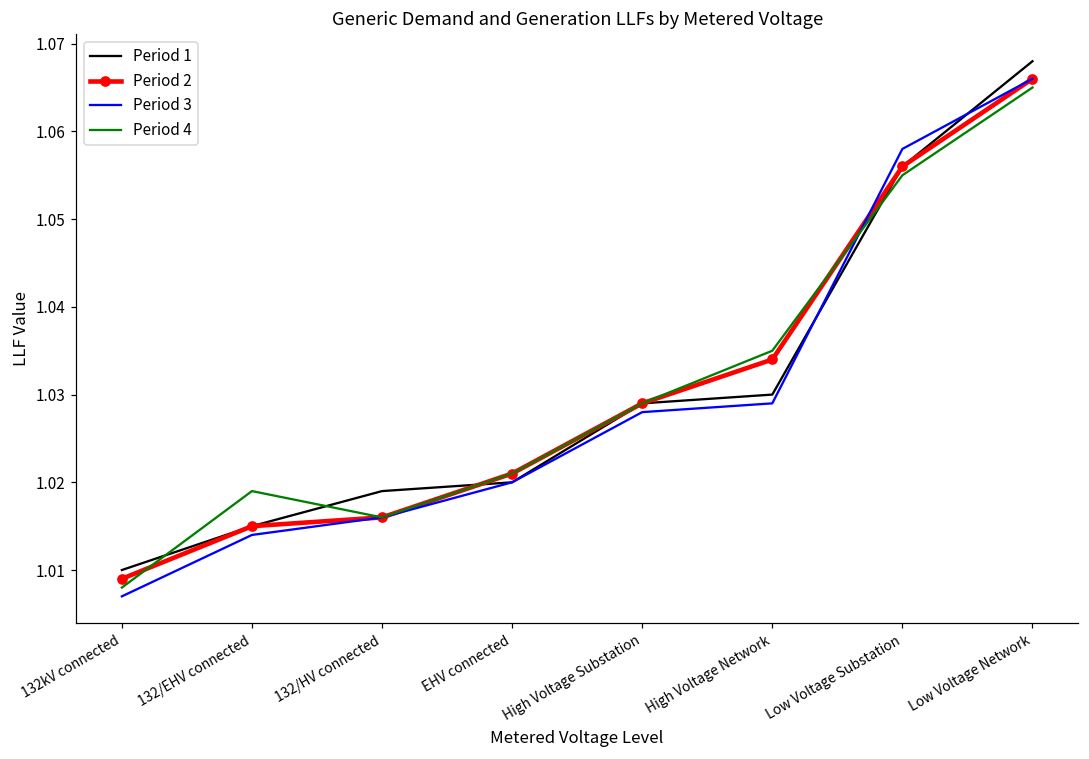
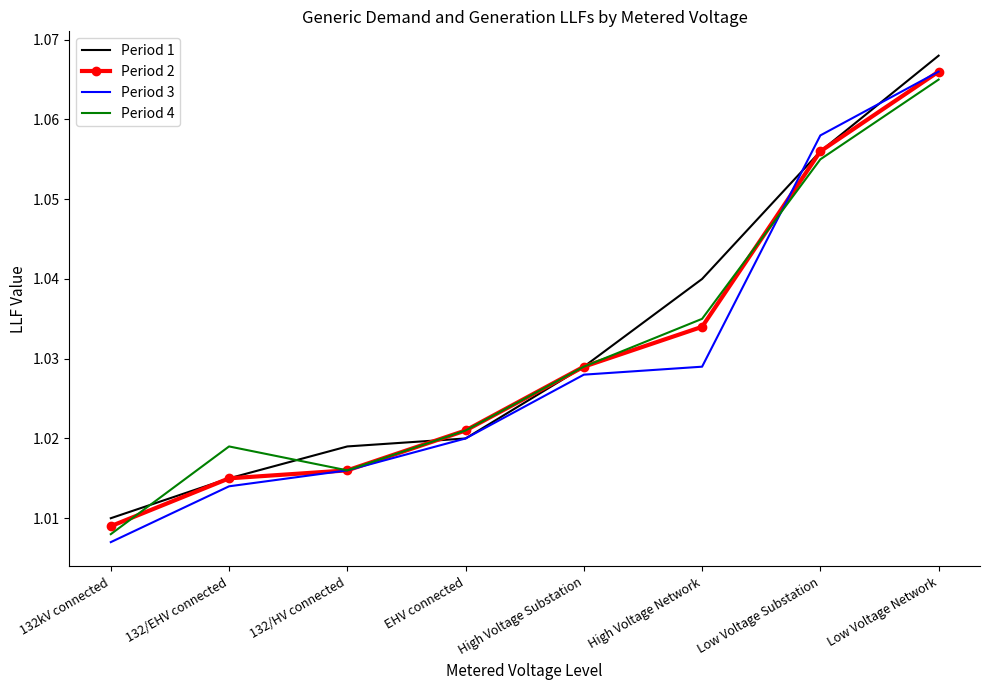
Period 1, High Voltage Network: 1.03 -> 1.04
